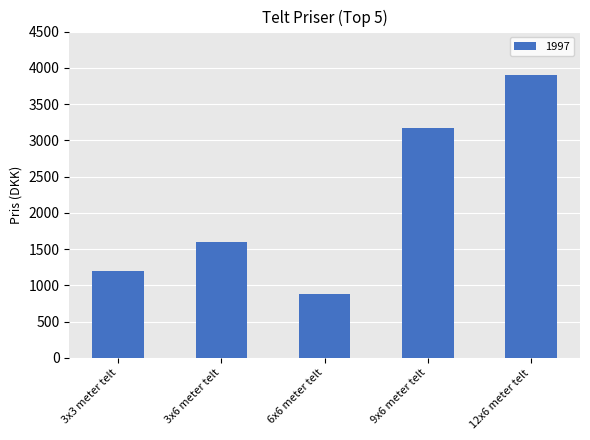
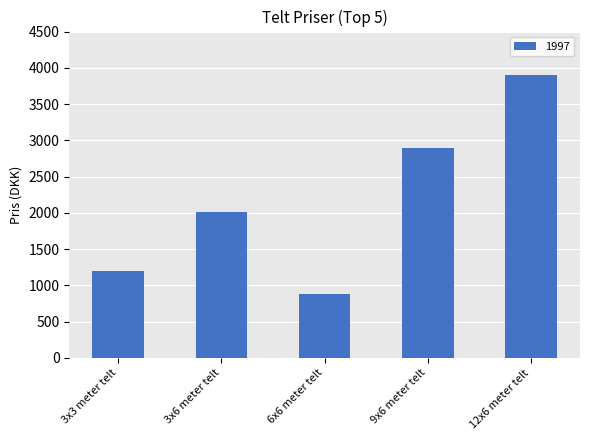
3x6 meter telt: 1600 -> 2000
9x6 meter telt: 3200 -> 2900
